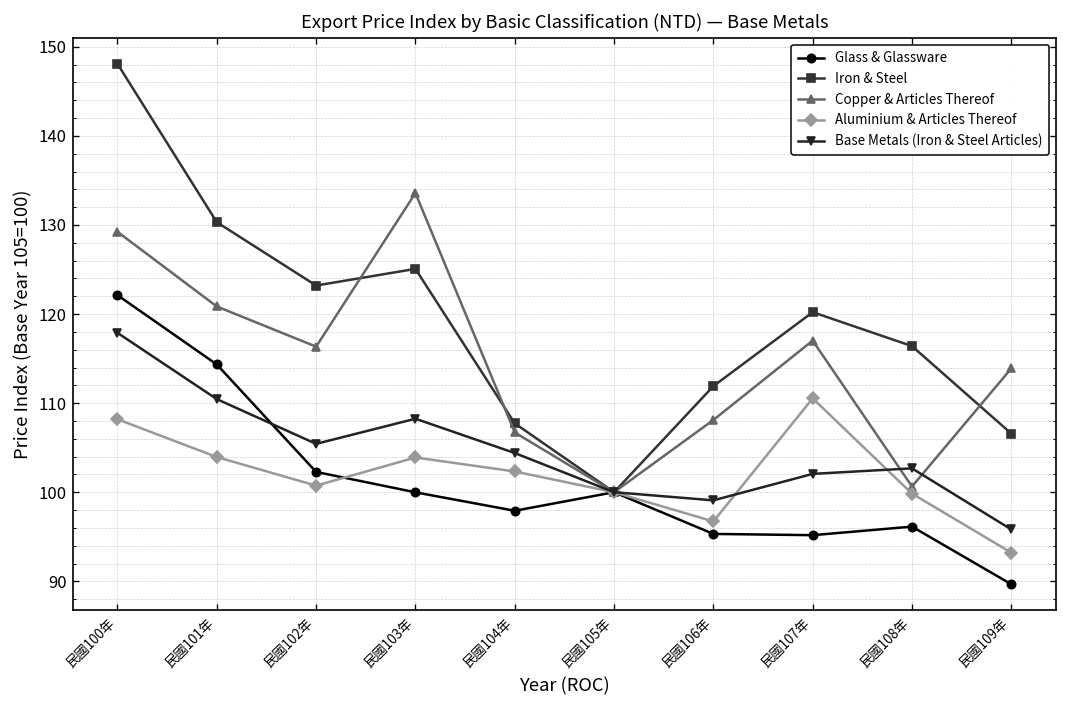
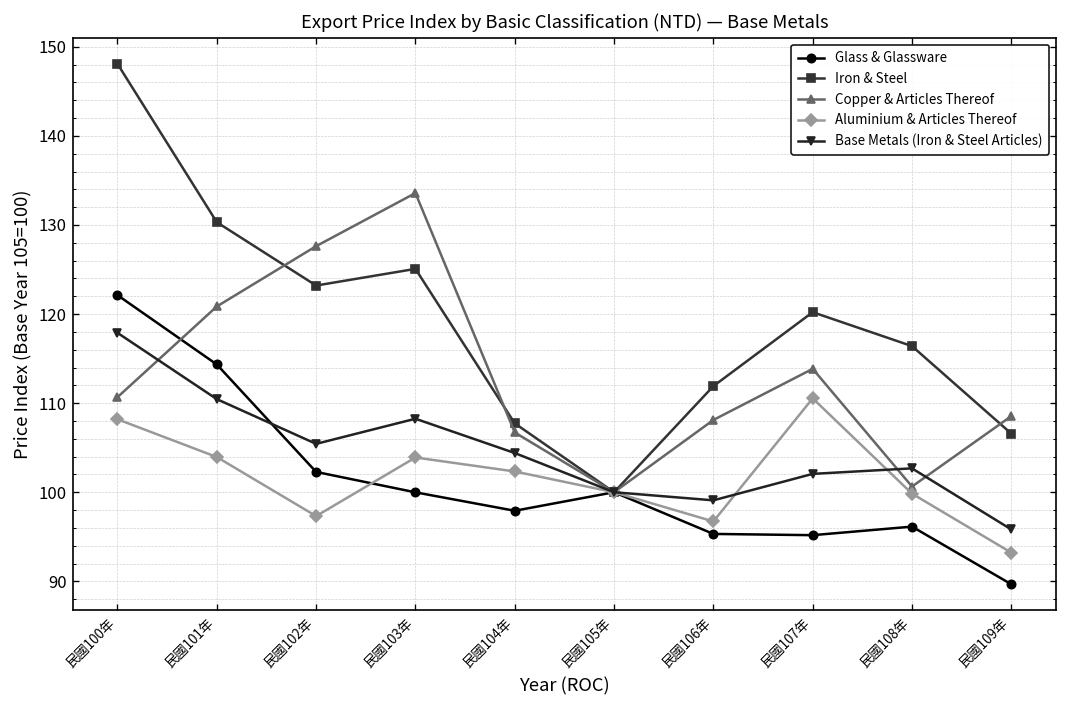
Copper & Articles Thereof, 民國100年: 129 -> 111
Copper & Articles Thereof, 民國102年: 116 -> 128
Aluminium & Articles Thereof, 民國102年: 101 -> 97
Copper & Articles Thereof, 民國107年: 117 -> 114
Copper & Articles Thereof, 民國109年: 114 -> 109
